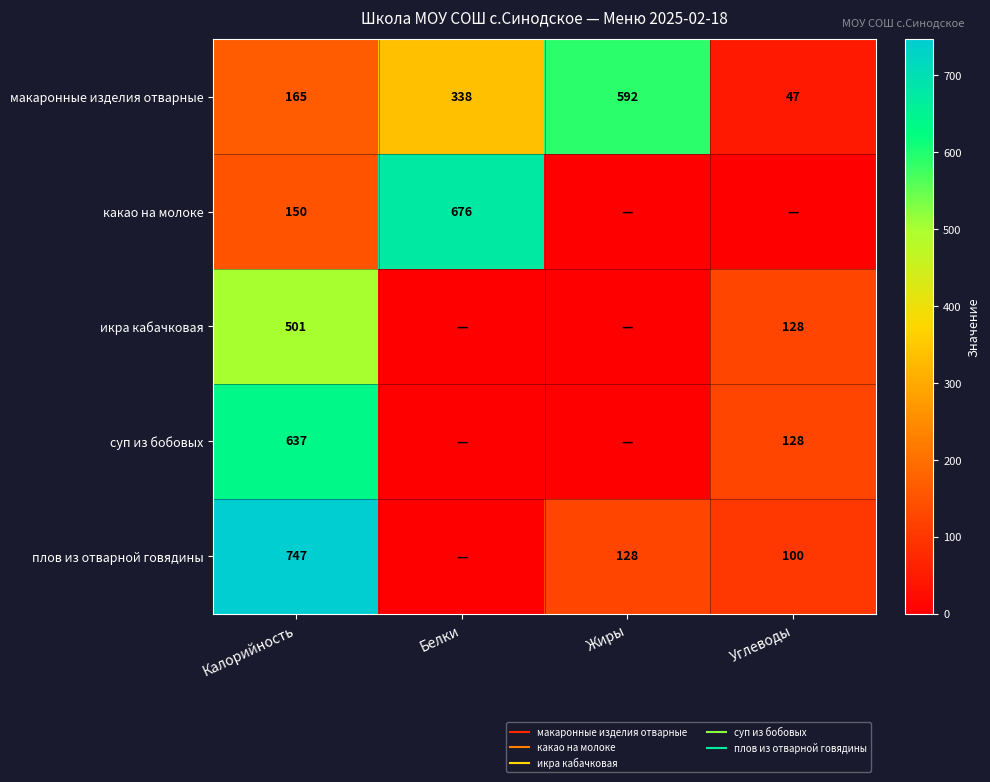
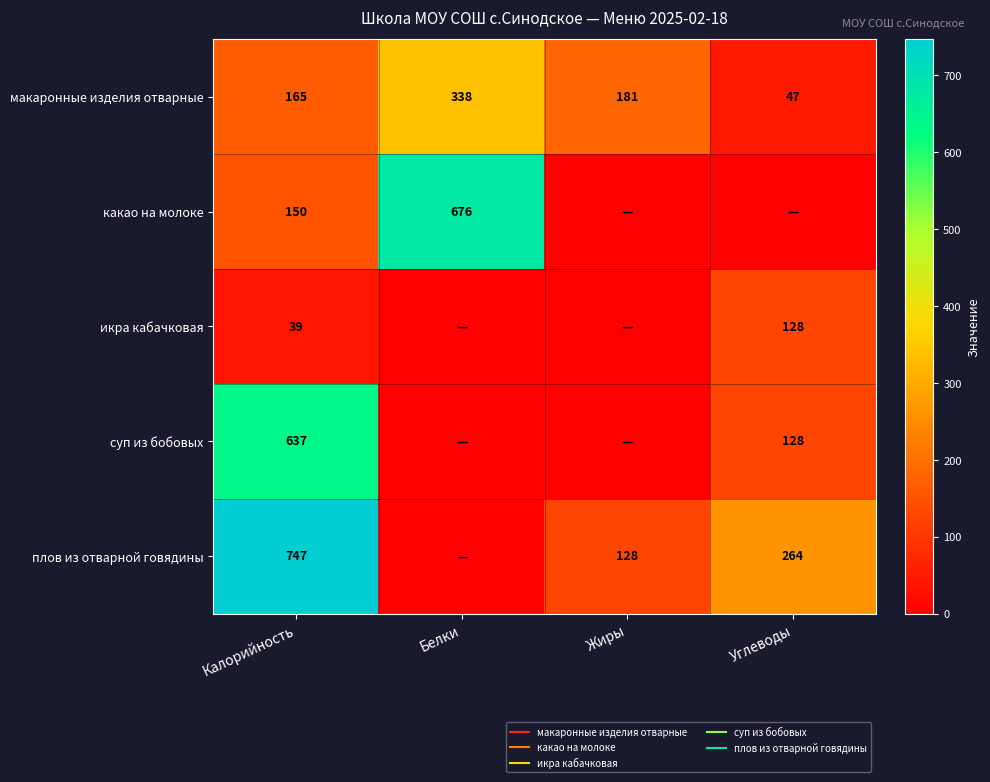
макаронные изделия отварные, Жиры: 592 -> 181
икра кабачковая, Калорийность: 501 -> 39
плов из отварной говядины, Углеводы: 100 -> 264
